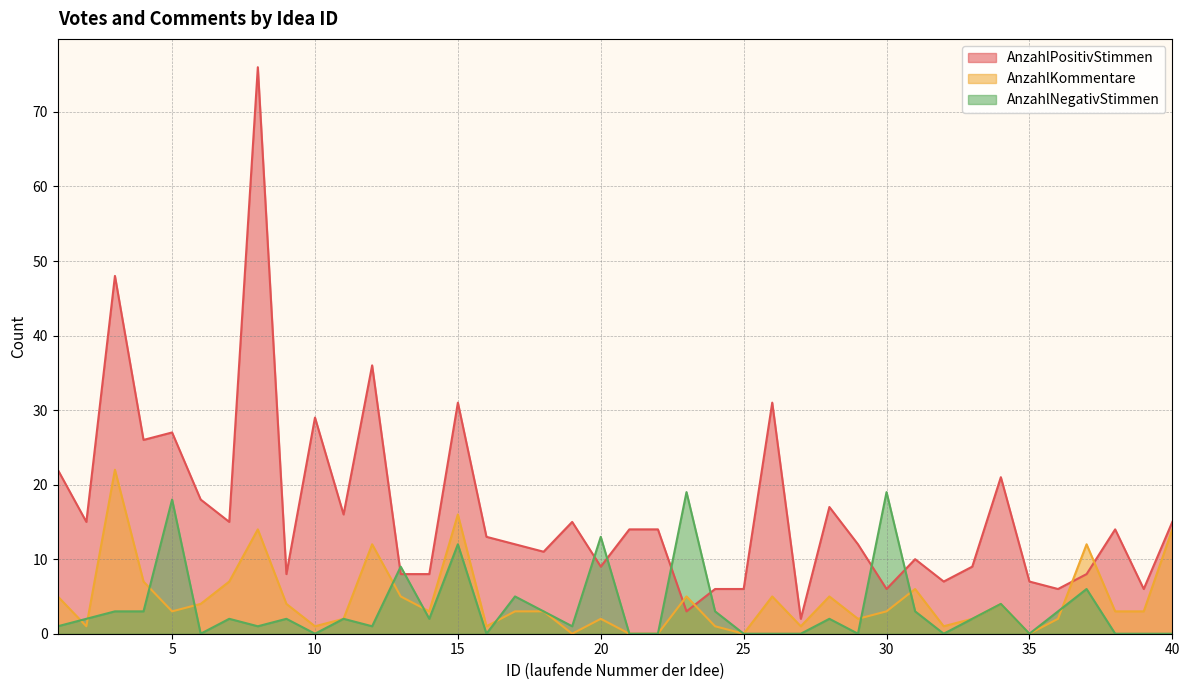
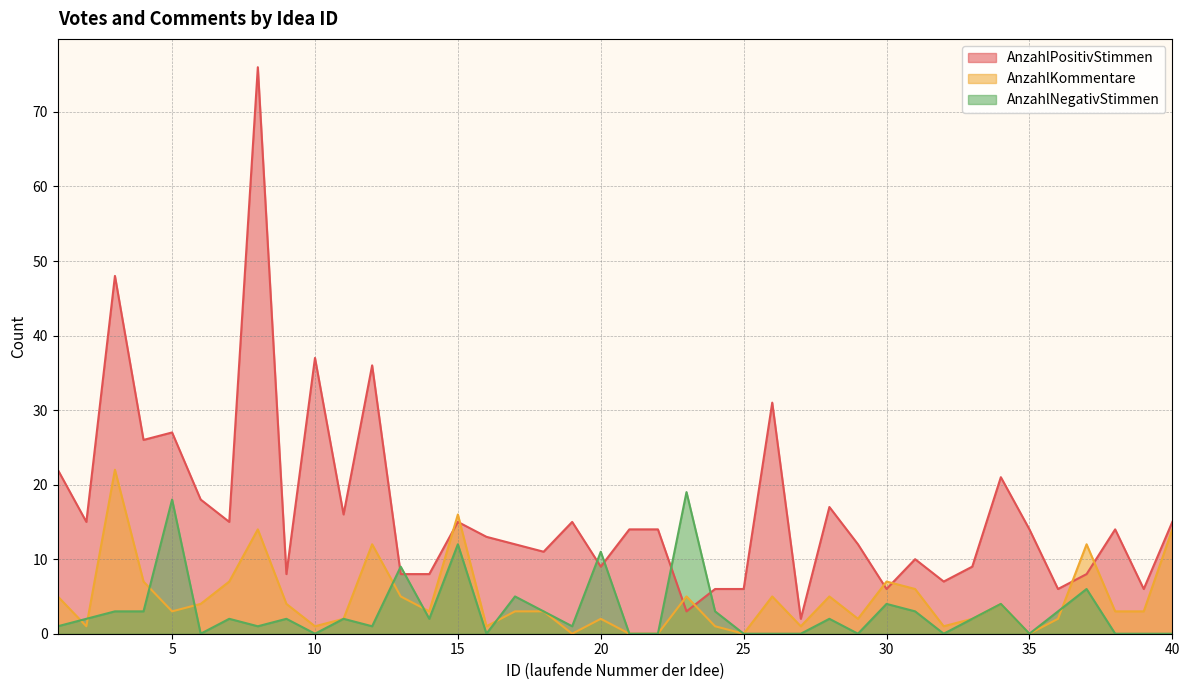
AnzahlPositivStimmen, 10: 29 -> 37
AnzahlPositivStimmen, 15: 31 -> 15
AnzahlNegativStimmen, 20: 13 -> 11
AnzahlKommentare, 30: 3 -> 7
AnzahlNegativStimmen, 30: 19 -> 4
AnzahlPositivStimmen, 35: 7 -> 14
